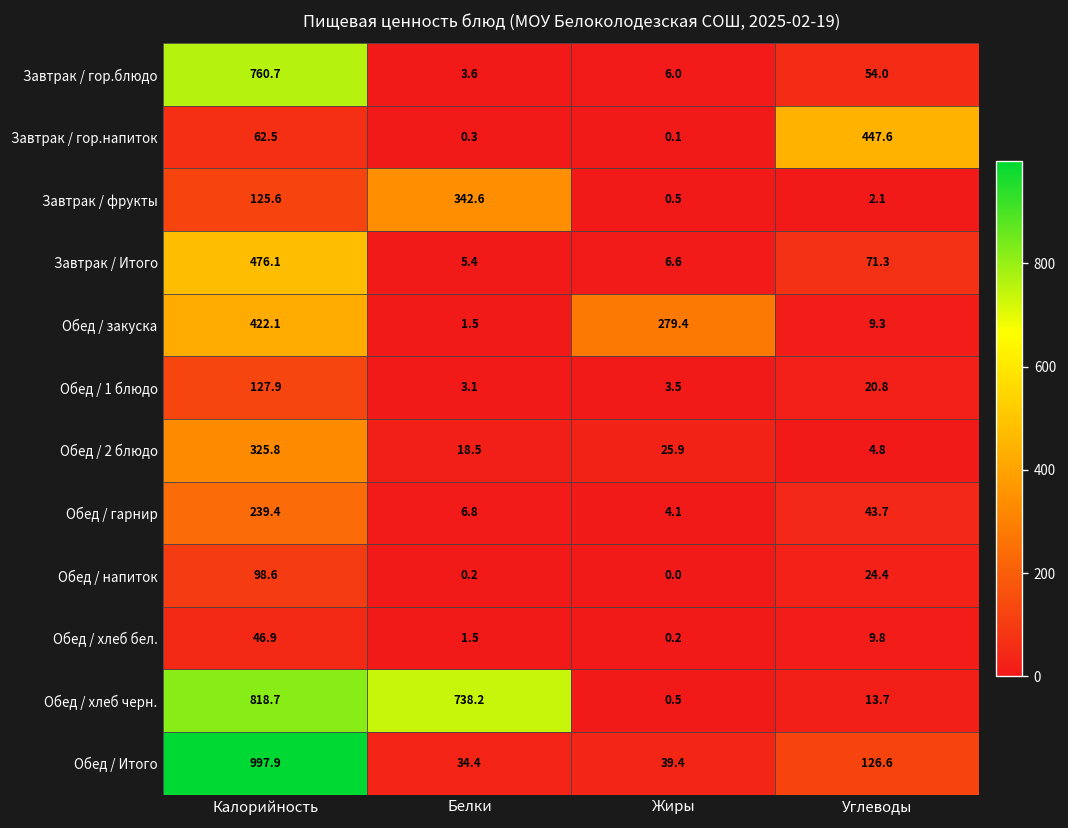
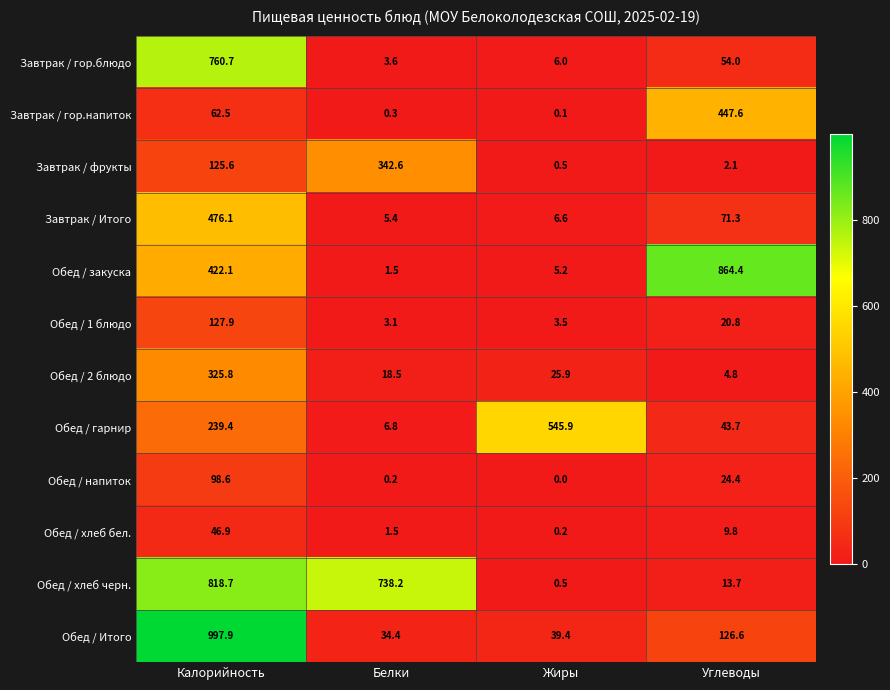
Обед / закуска, Жиры: 279.4 -> 5.2
Обед / закуска, Углеводы: 9.3 -> 864.4
Обед / гарнир, Жиры: 4.1 -> 545.9
